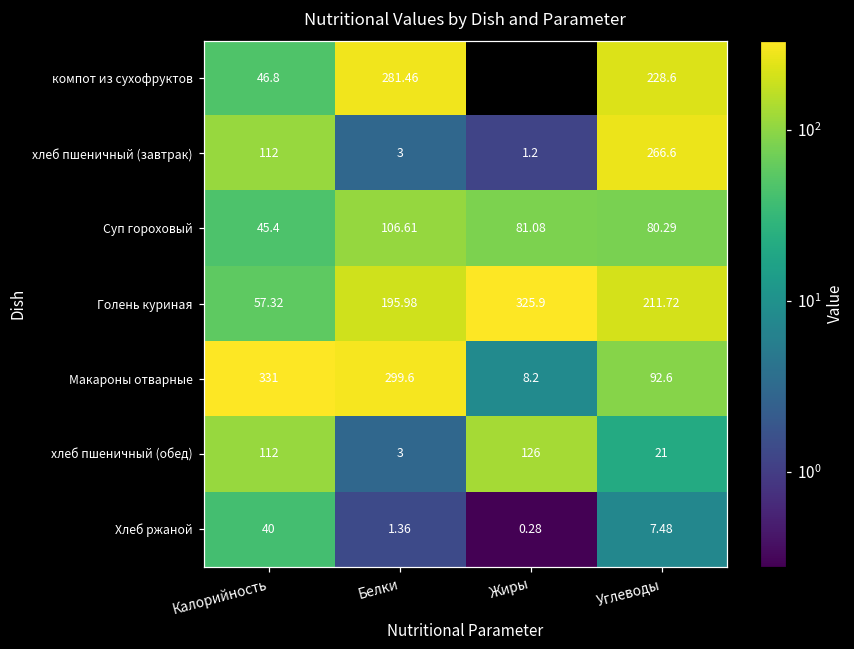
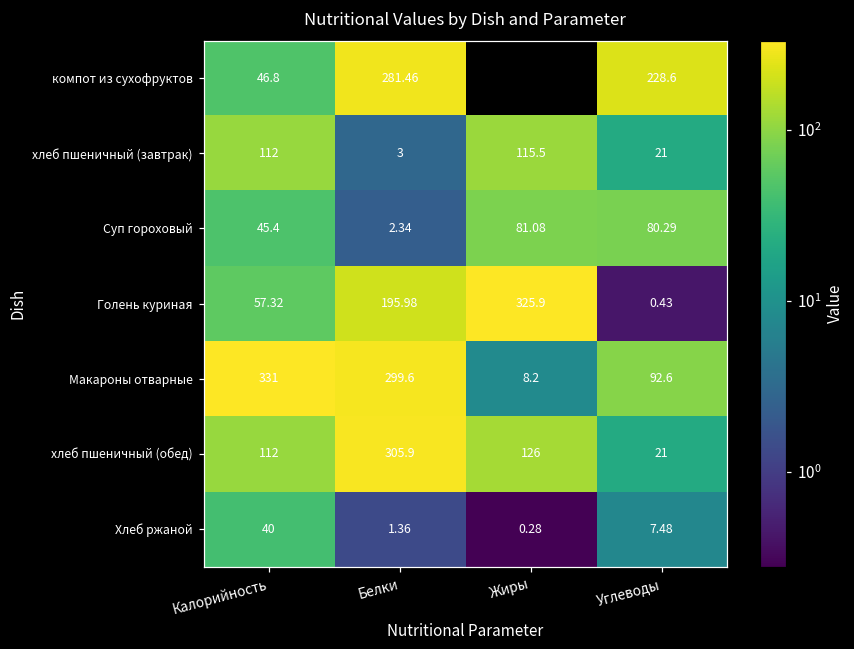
хлеб пшеничный (завтрак), Жиры: 1.2 -> 115.5
хлеб пшеничный (завтрак), Углеводы: 266.6 -> 21
Суп гороховый, Белки: 106.61 -> 2.34
Голень куриная, Углеводы: 211.72 -> 0.43
хлеб пшеничный (обед), Белки: 3 -> 305.9
